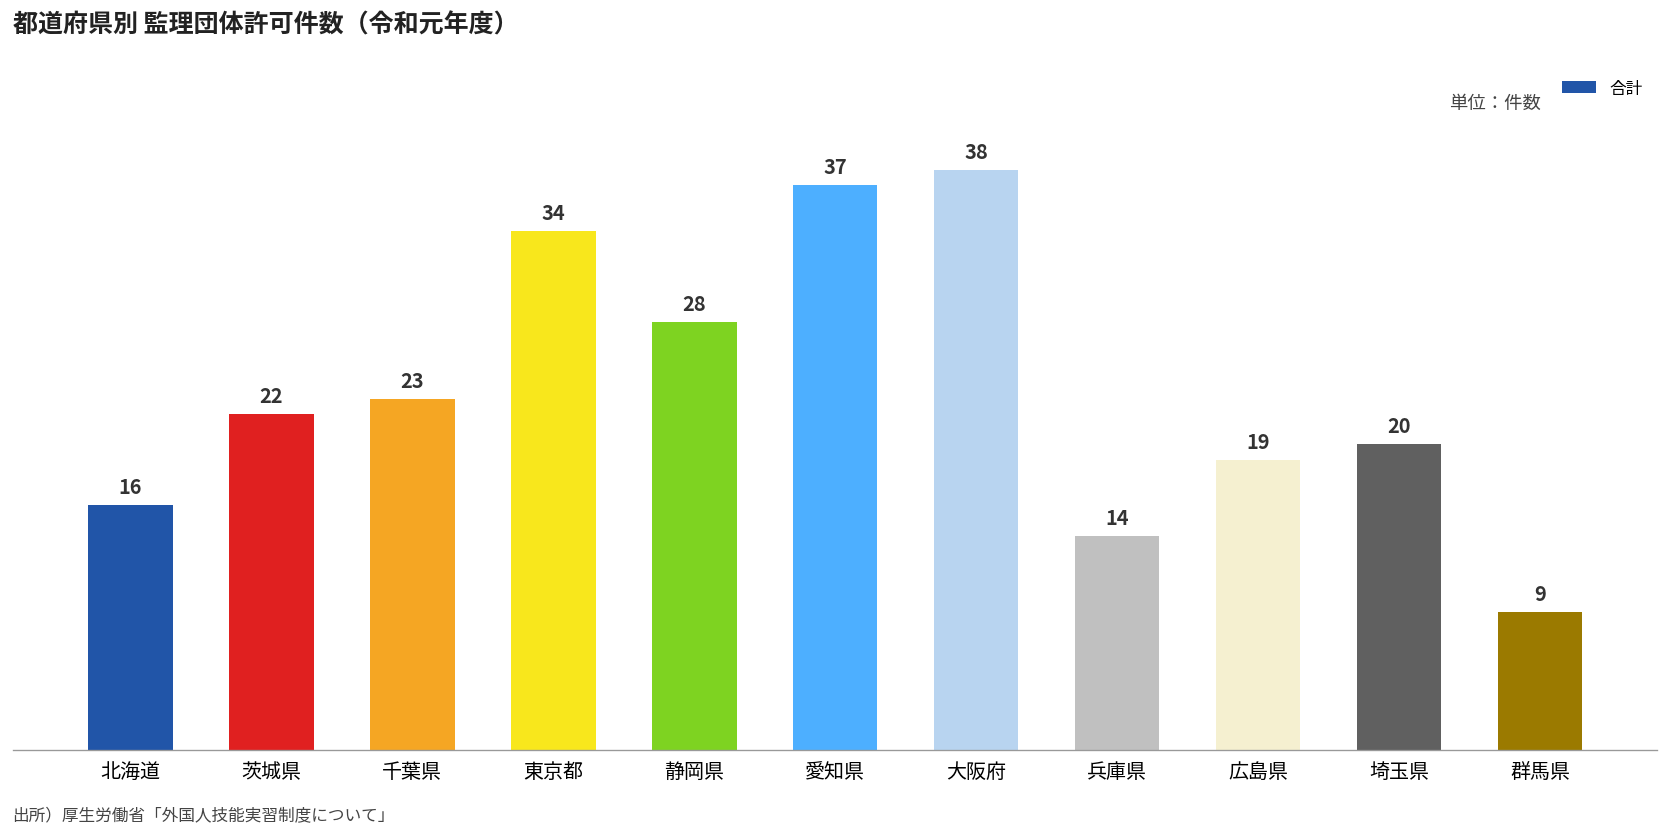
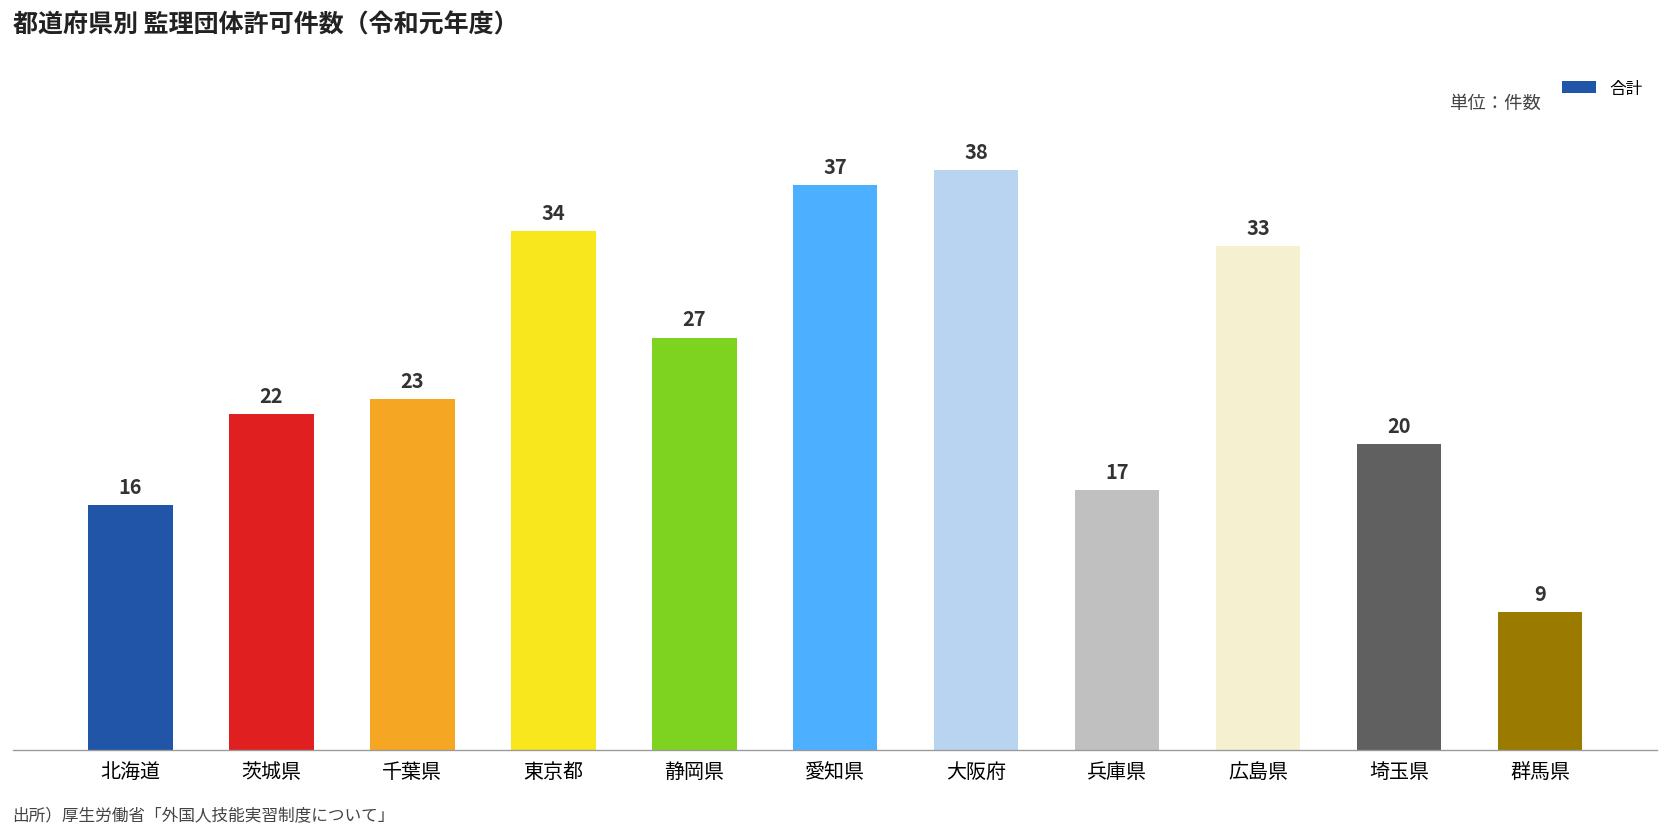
静岡県: 28 -> 27
兵庫県: 14 -> 17
広島県: 19 -> 33
